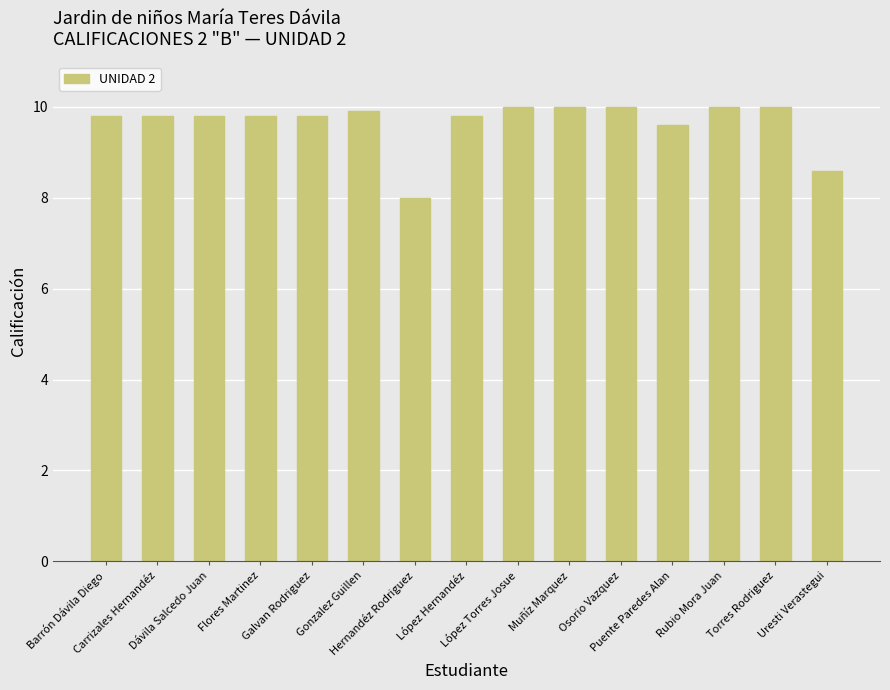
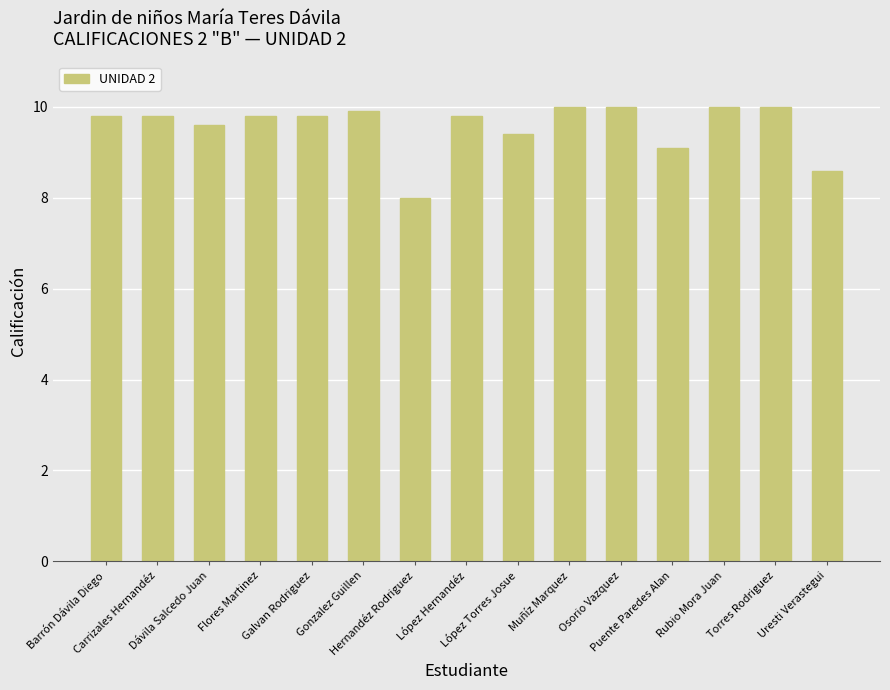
Dávila Salcedo Juan: 9.8 -> 9.6
López Torres Josue: 10.0 -> 9.4
Puente Paredes Alan: 9.6 -> 9.1
